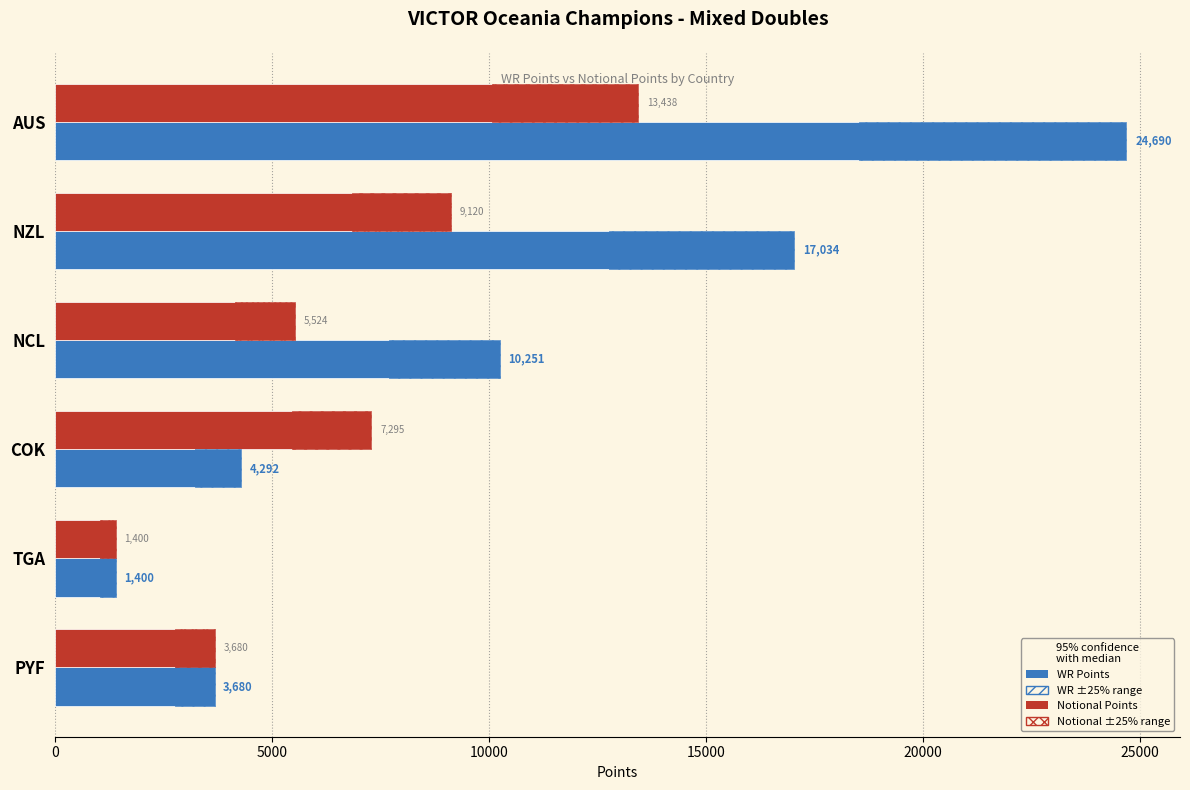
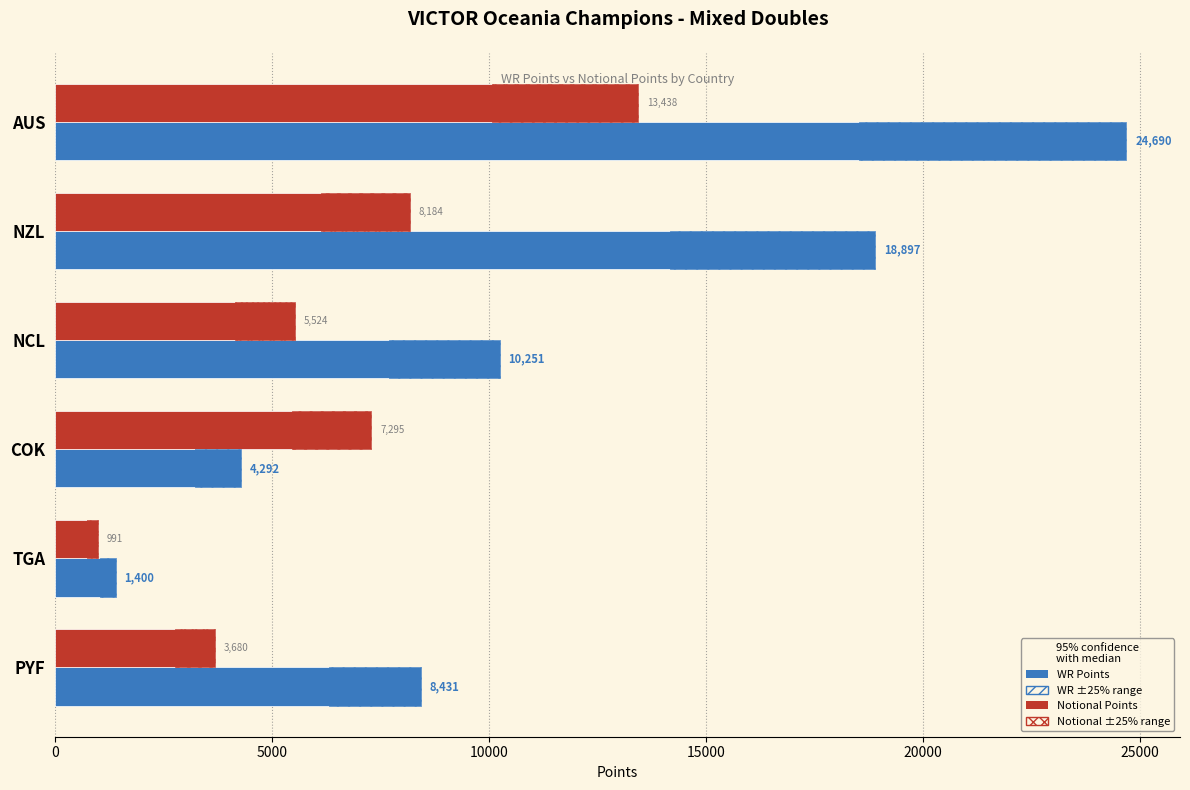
Notional Points, NZL: 9,120 -> 8,184
WR Points, NZL: 17,034 -> 18,897
Notional Points, TGA: 1,400 -> 991
WR Points, PYF: 3,680 -> 8,431
